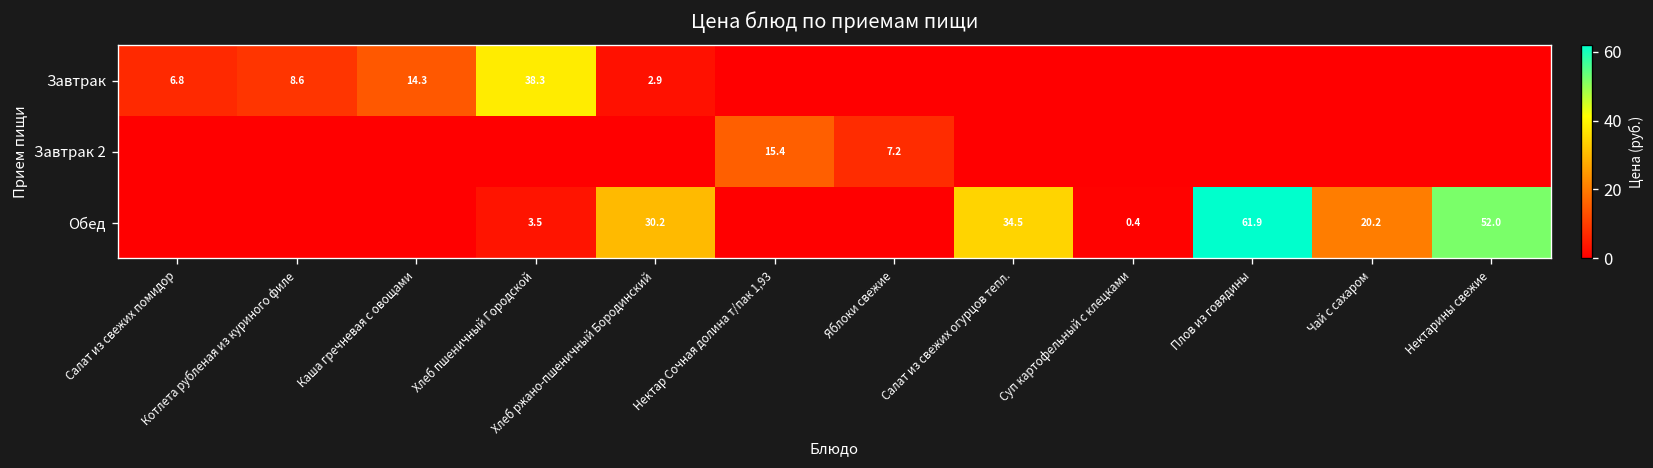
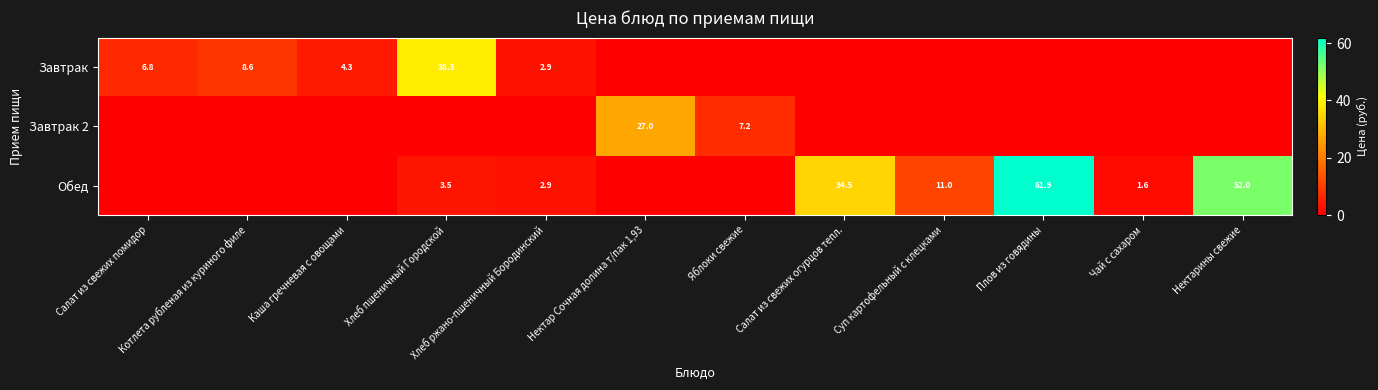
Завтрак, Каша гречневая с овощами: 14.3 -> 4.3
Завтрак 2, Нектар Сочная долина т/пак 1,93: 15.4 -> 27.0
Обед, Хлеб ржано-пшеничный Бородинский: 30.2 -> 2.9
Обед, Суп картофельный с клецками: 0.4 -> 11.0
Обед, Чай с сахаром: 20.2 -> 1.6
